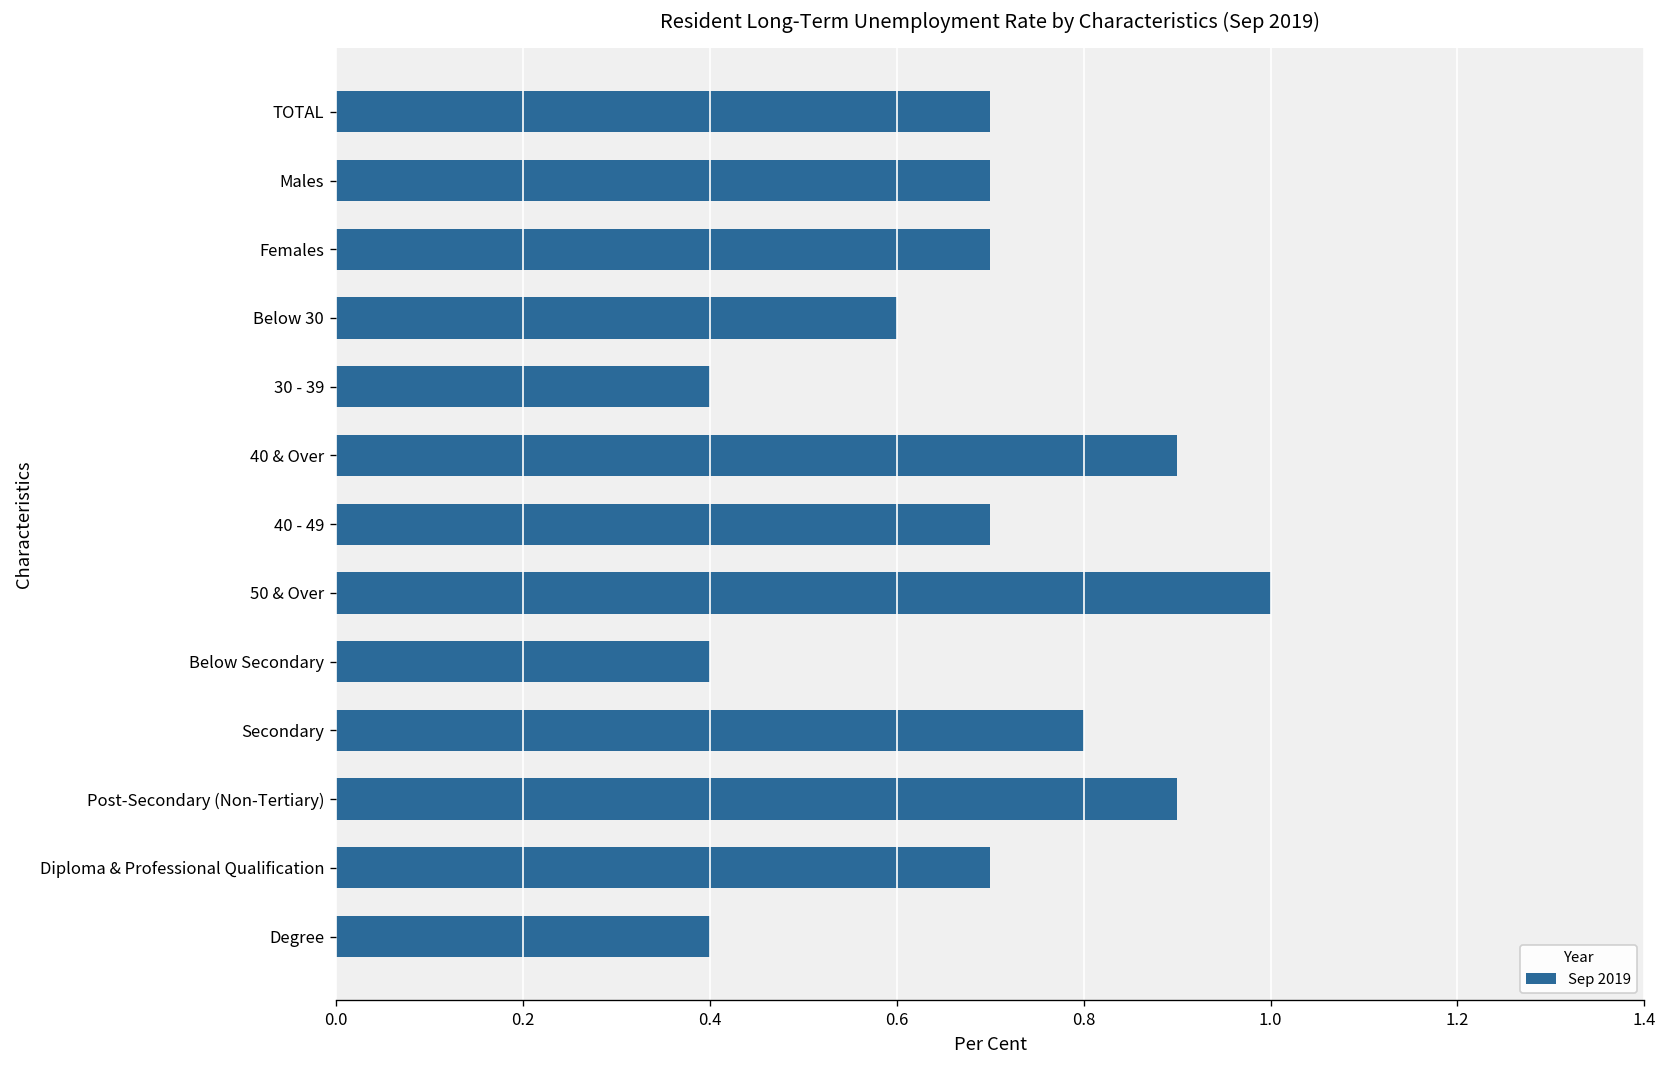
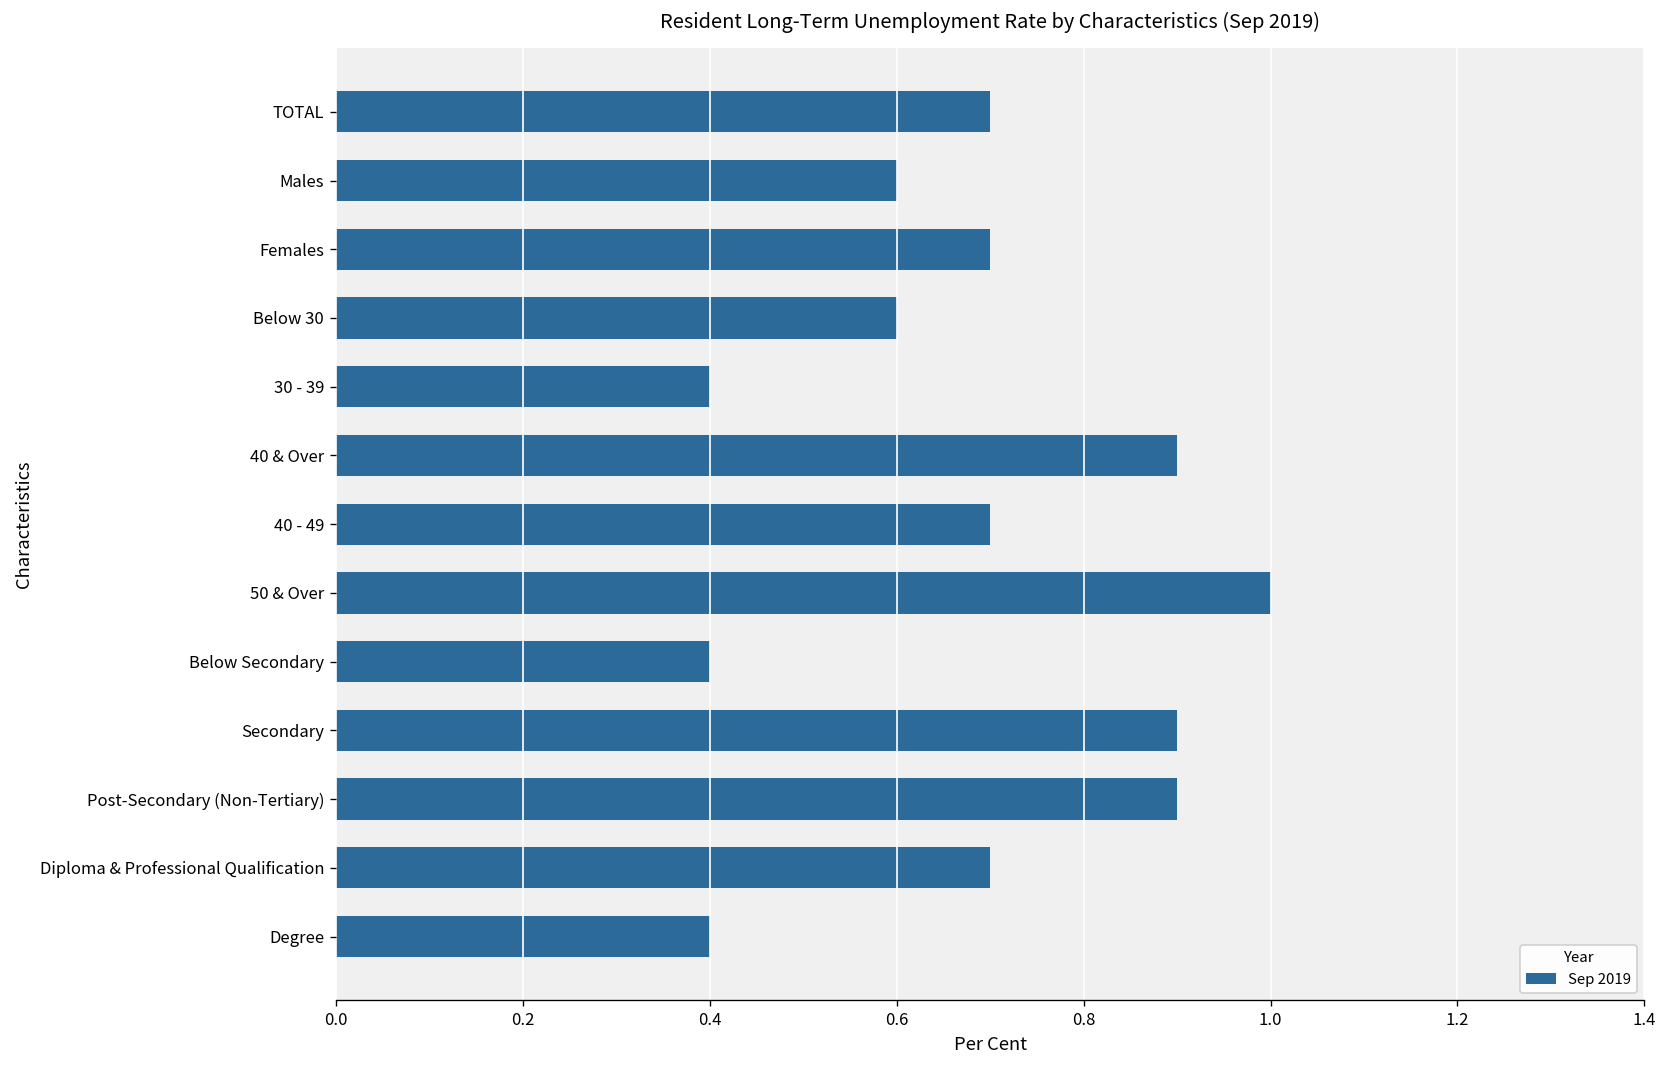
Males: 0.7 -> 0.6
Secondary: 0.8 -> 0.9
